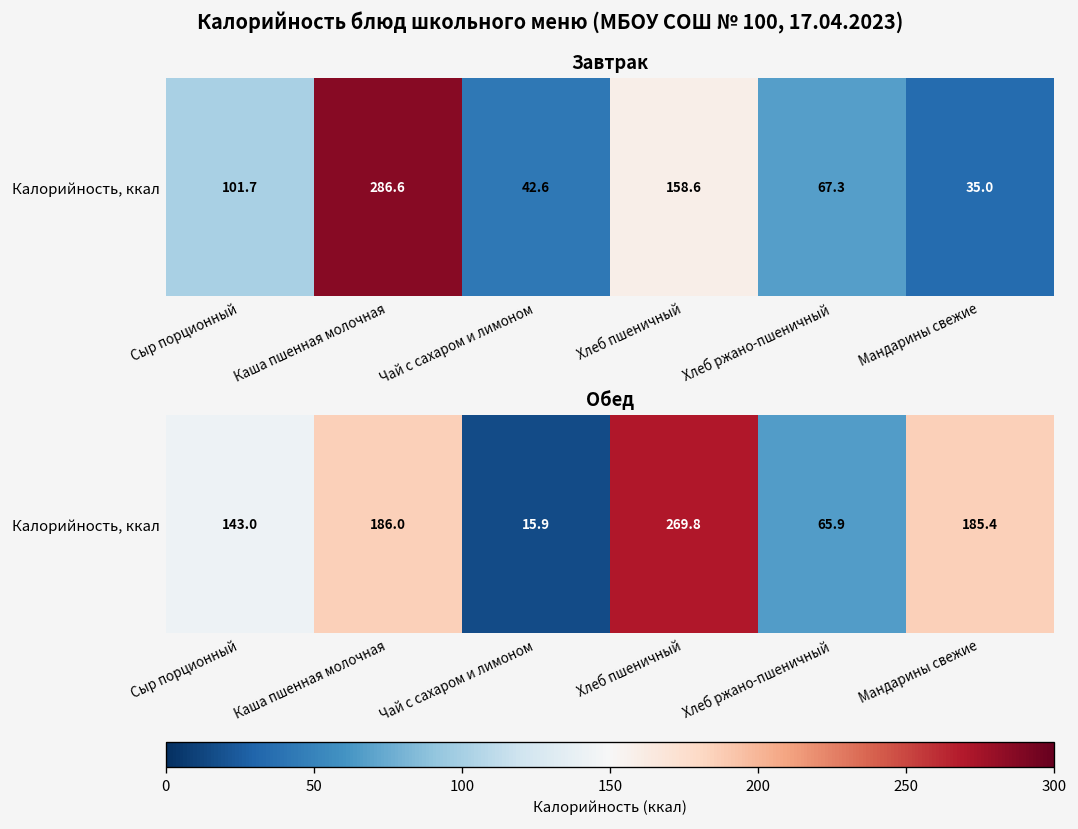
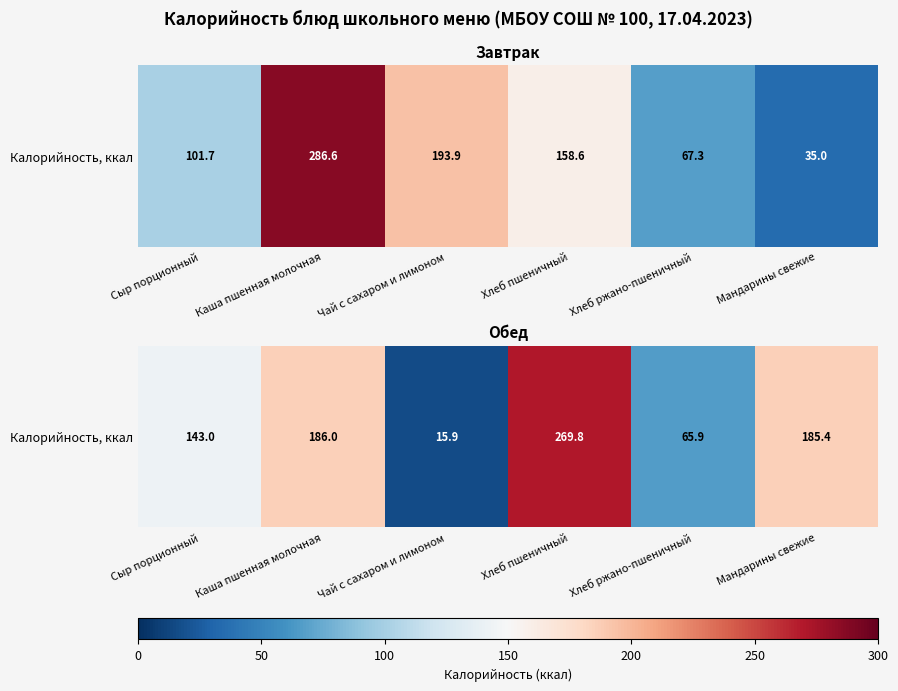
Завтрак, Калорийность, ккал, Чай с сахаром и лимоном: 42.6 -> 193.9
